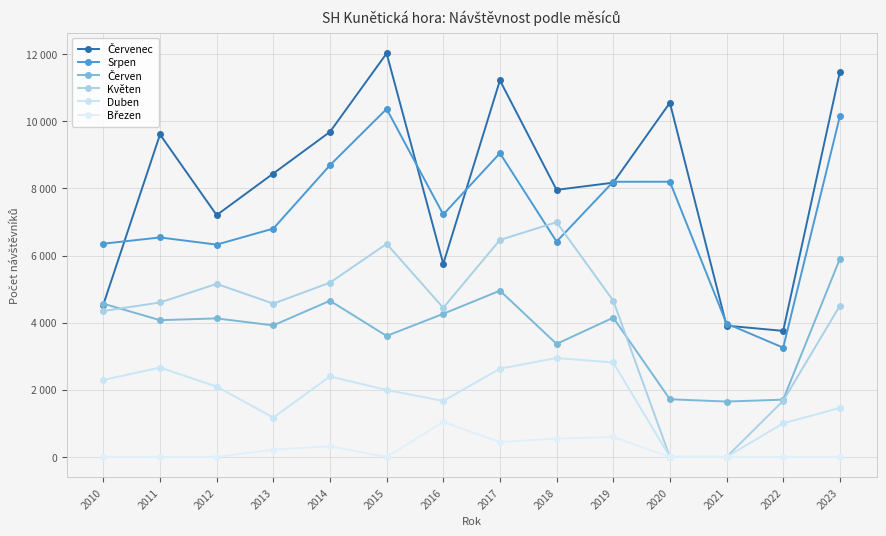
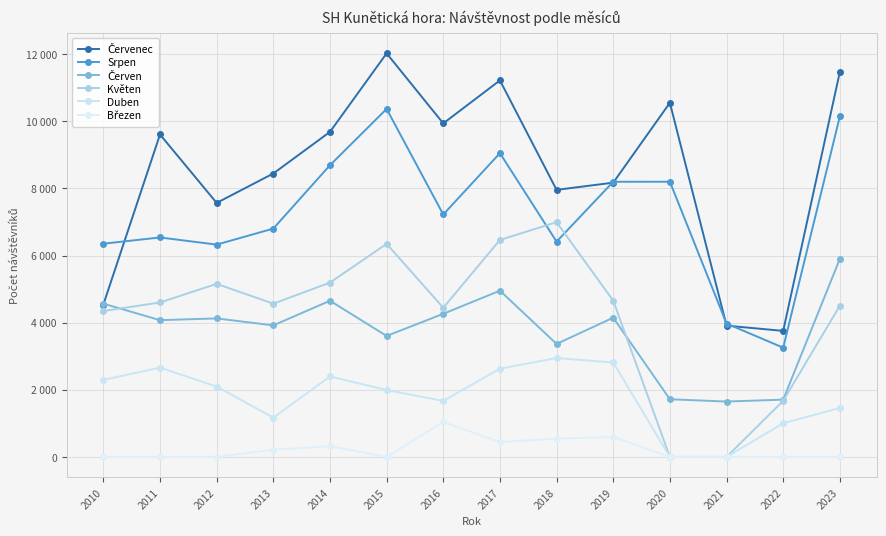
Červenec, 2012: 7200 -> 7600
Červenec, 2016: 5800 -> 9900
